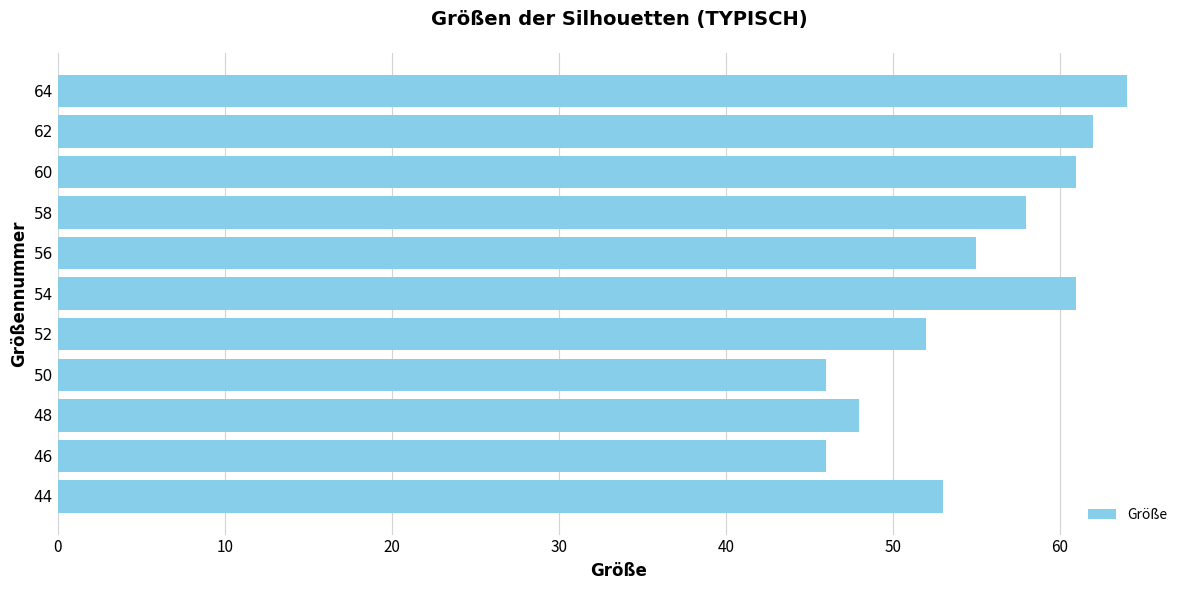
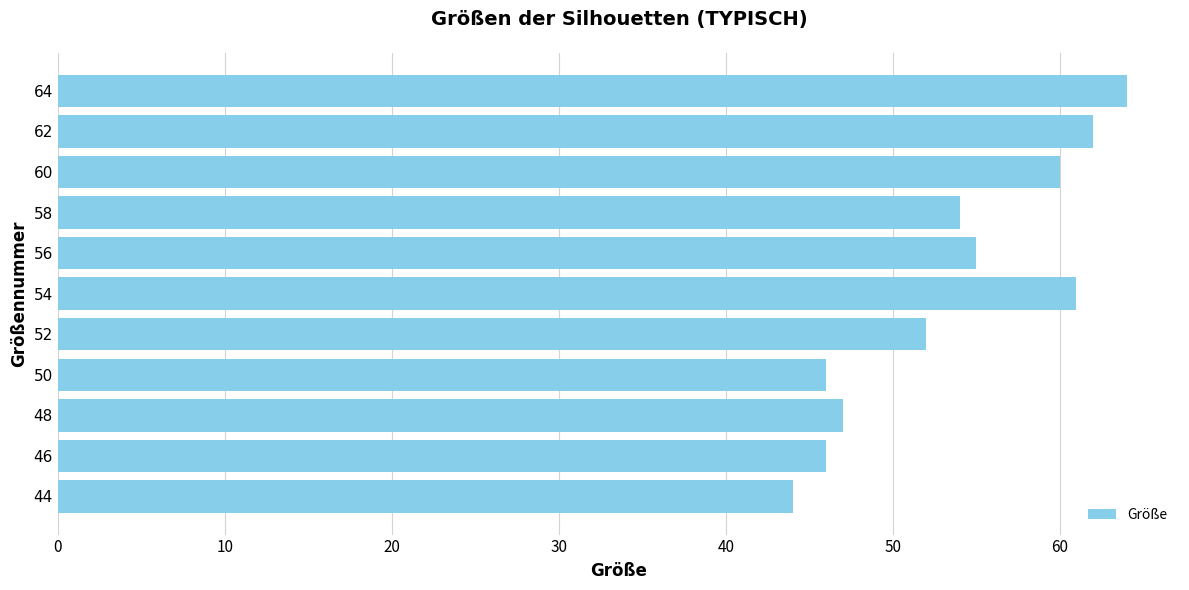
60: 61 -> 60
58: 58 -> 54
48: 48 -> 47
44: 53 -> 44
